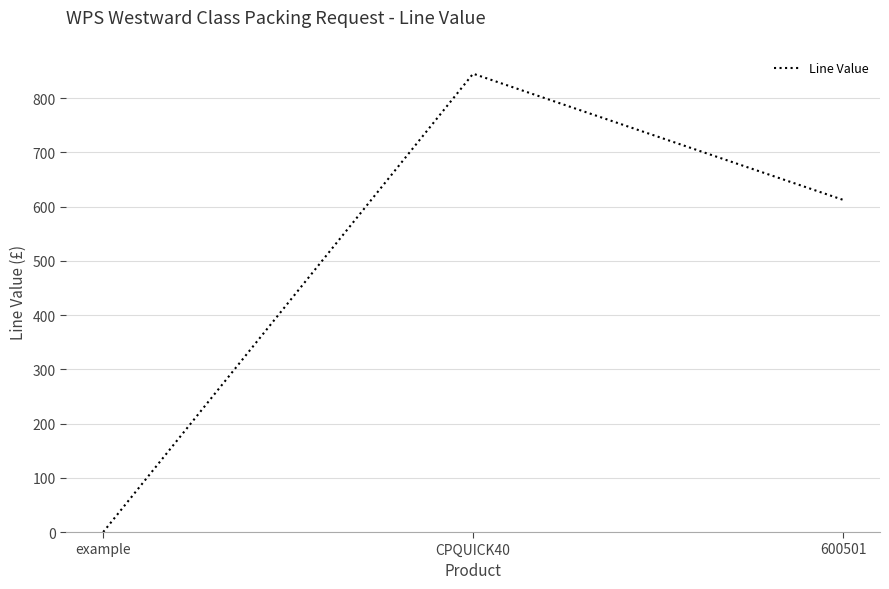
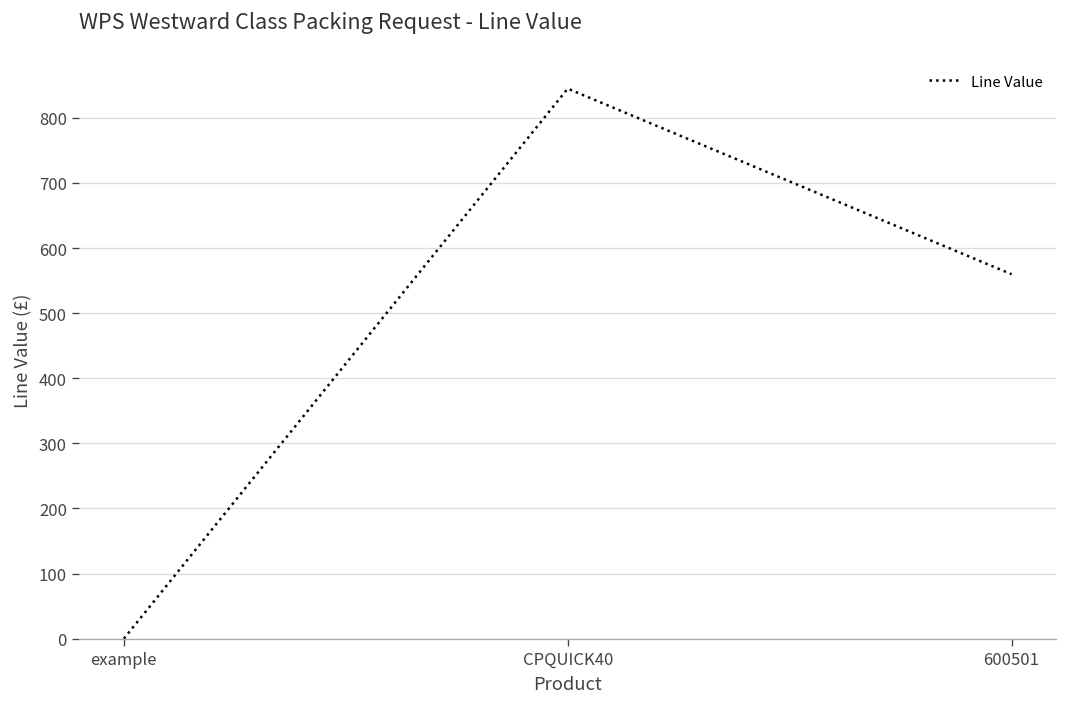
600501: 610 -> 560
